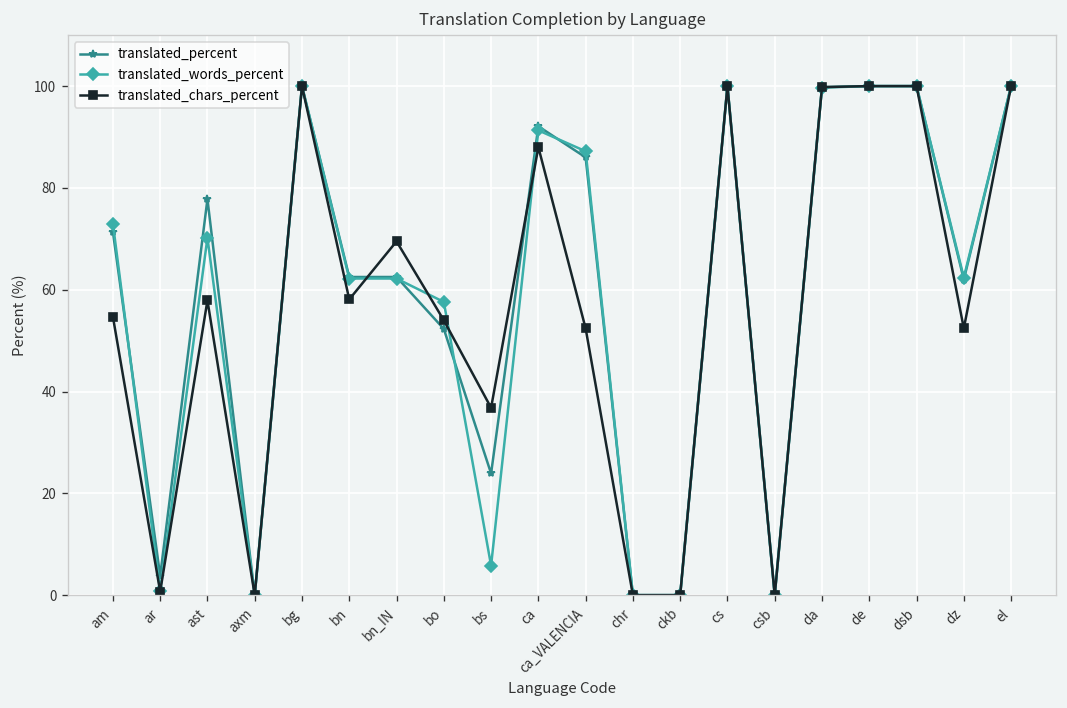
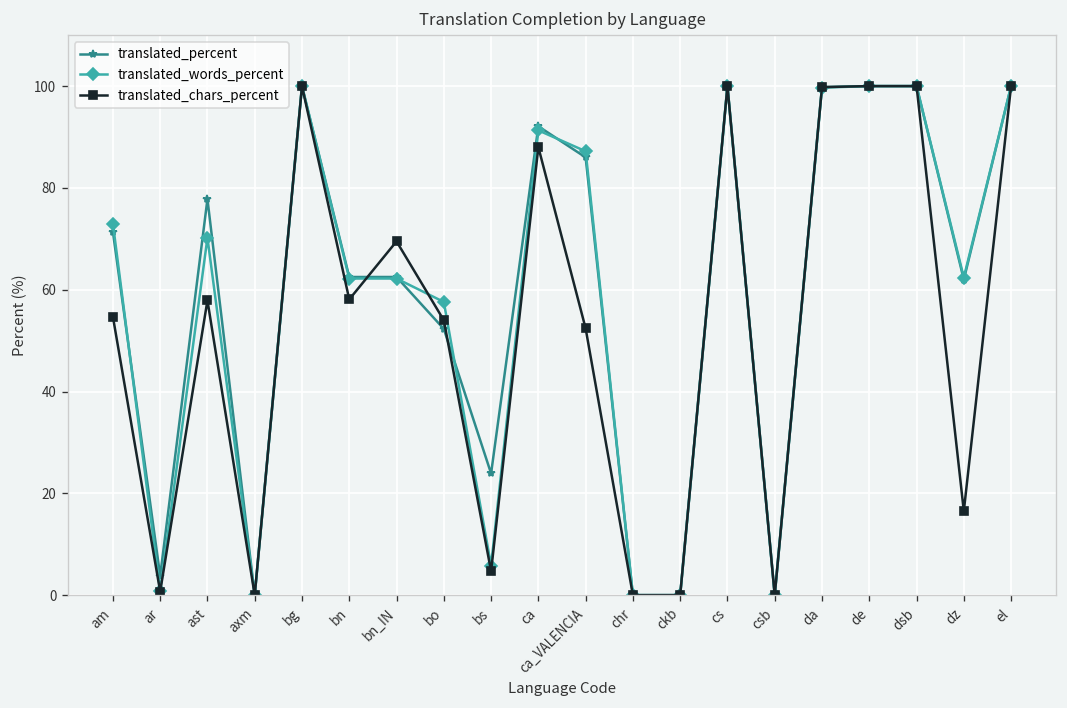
translated_chars_percent, bs: 37 -> 5
translated_chars_percent, dz: 52 -> 17
